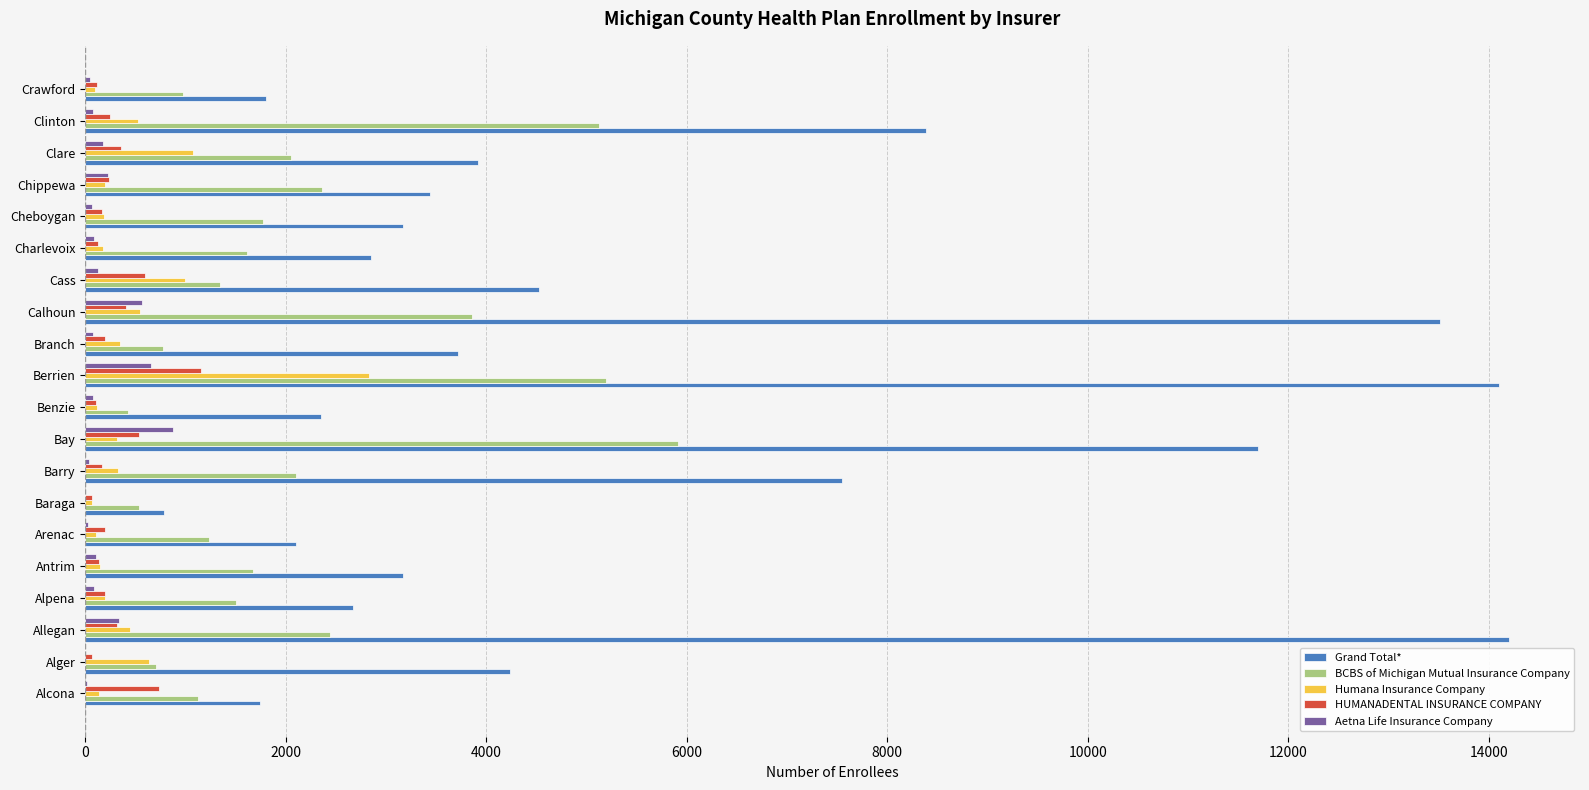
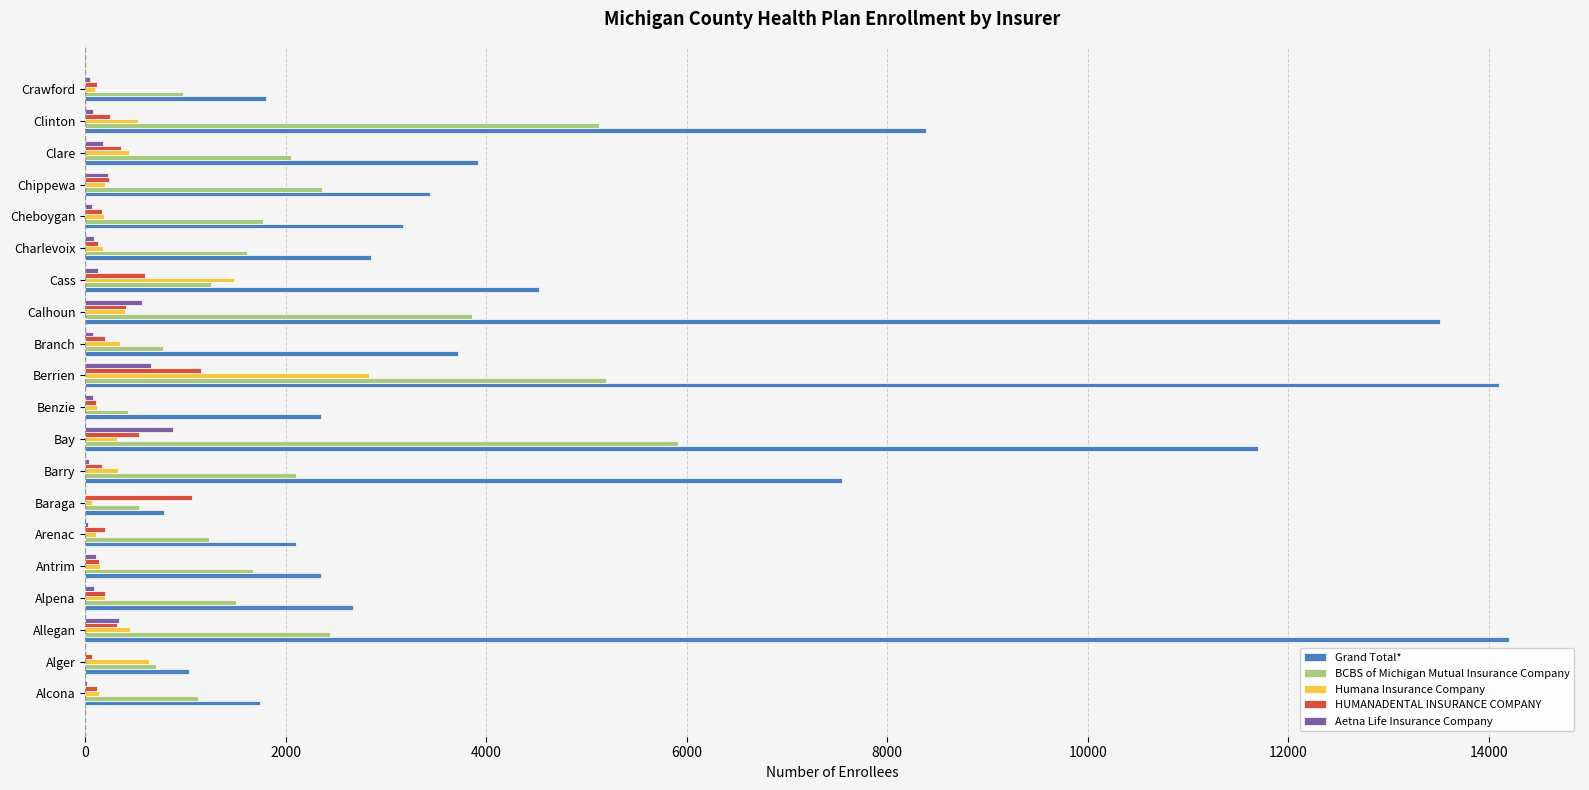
Humana Insurance Company, Clare: 1070 -> 440
Humana Insurance Company, Cass: 1000 -> 1480
BCBS of Michigan Mutual Insurance Company, Cass: 1350 -> 1260
Humana Insurance Company, Calhoun: 550 -> 400
HUMANADENTAL INSURANCE COMPANY, Baraga: 70 -> 1070
Grand Total*, Antrim: 3170 -> 2350
Grand Total*, Alger: 4240 -> 1040
HUMANADENTAL INSURANCE COMPANY, Alcona: 730 -> 120
